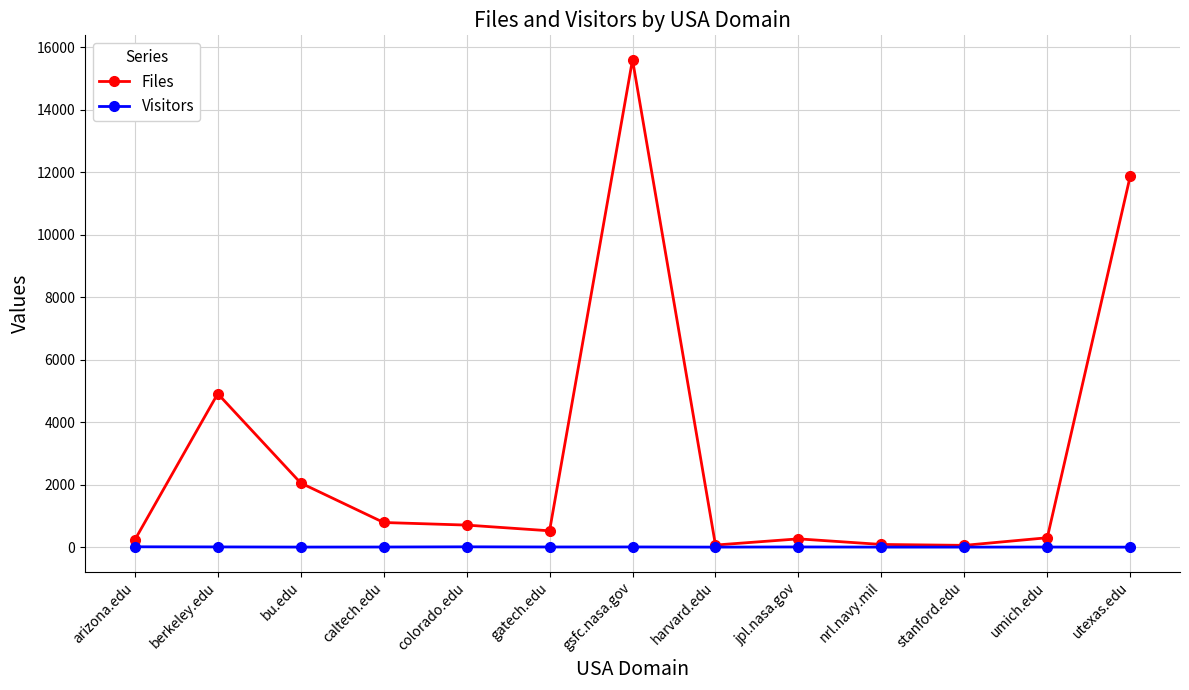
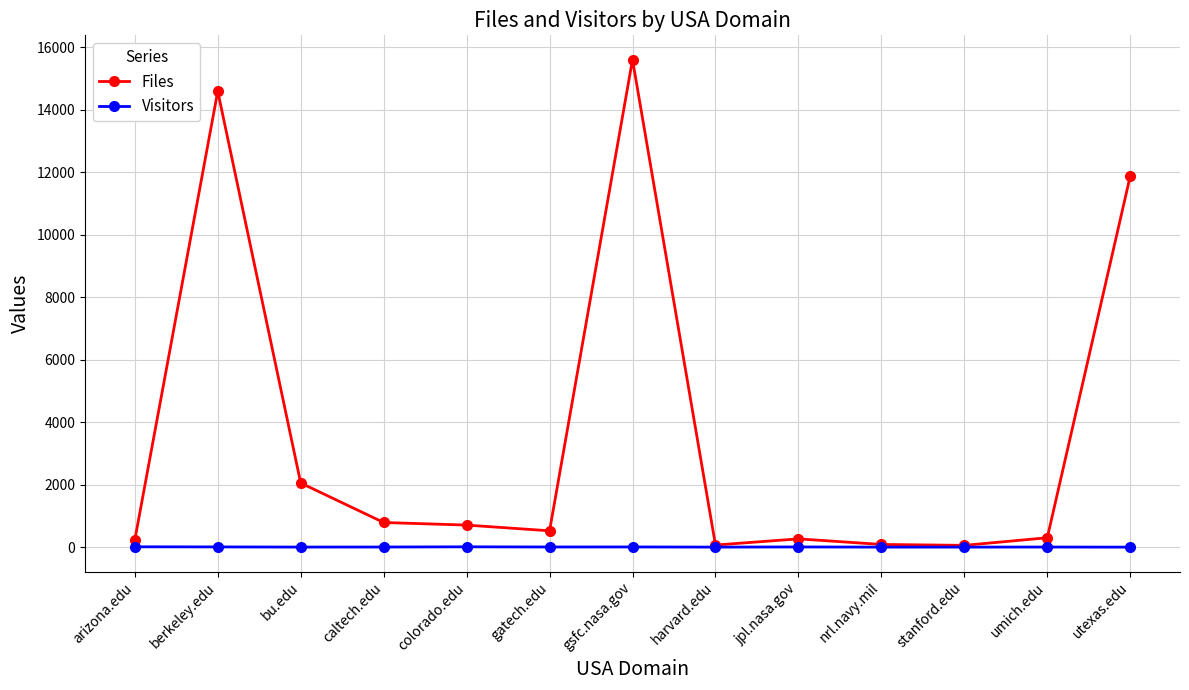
Files, berkeley.edu: 4900 -> 14600
